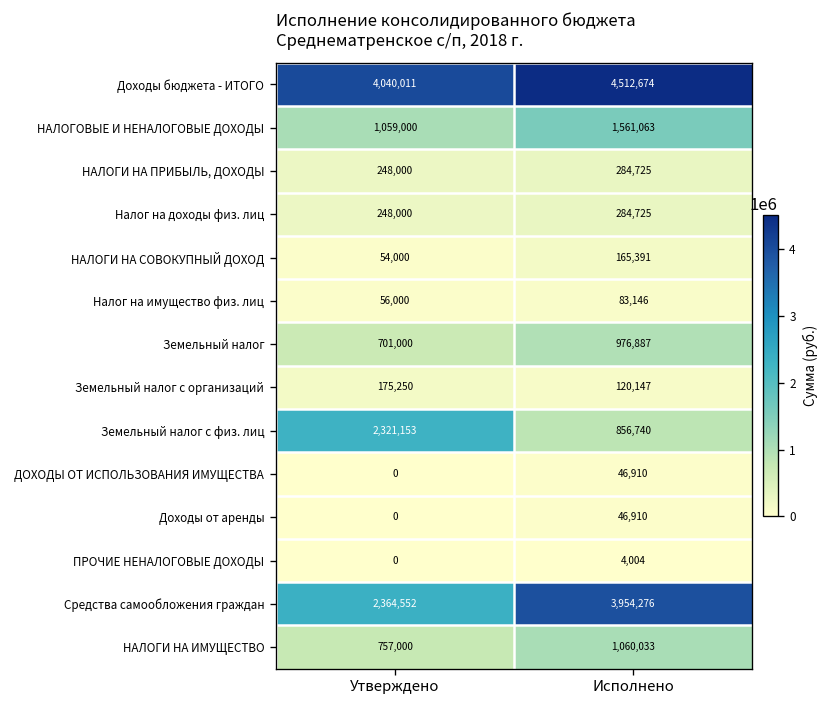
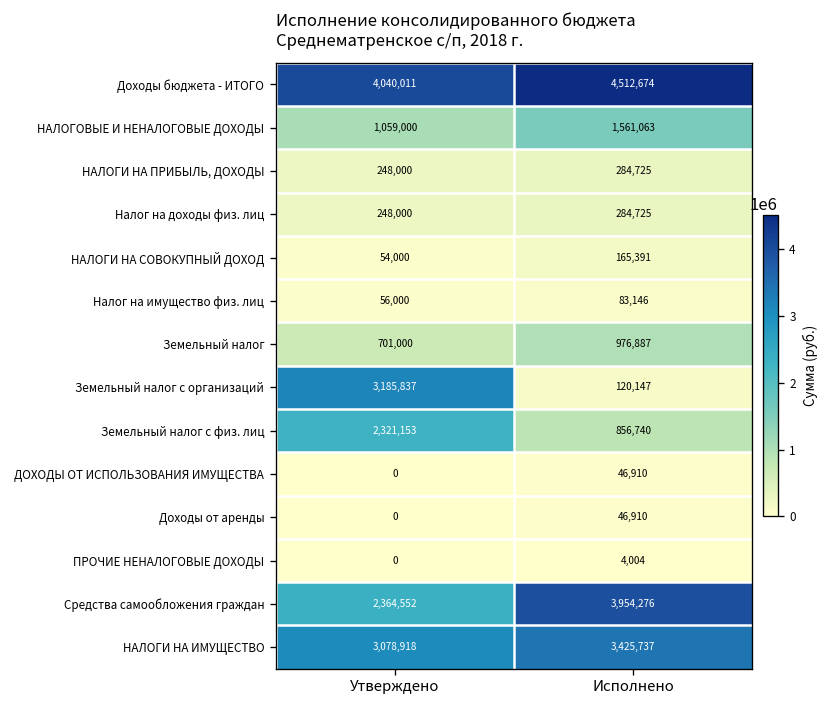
Земельный налог с организаций, Утверждено: 175,250 -> 3,185,837
НАЛОГИ НА ИМУЩЕСТВО, Утверждено: 757,000 -> 3,078,918
НАЛОГИ НА ИМУЩЕСТВО, Исполнено: 1,060,033 -> 3,425,737
